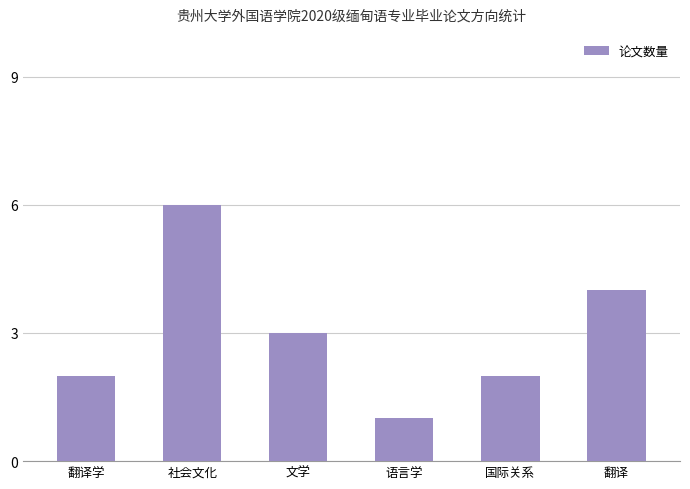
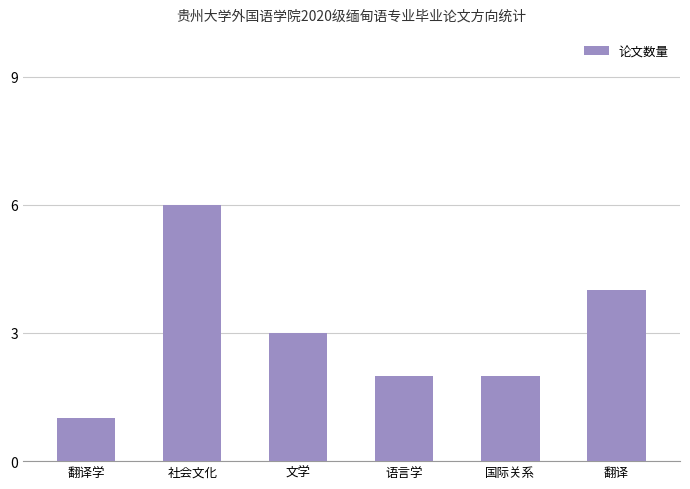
翻译学: 2 -> 1
语言学: 1 -> 2
